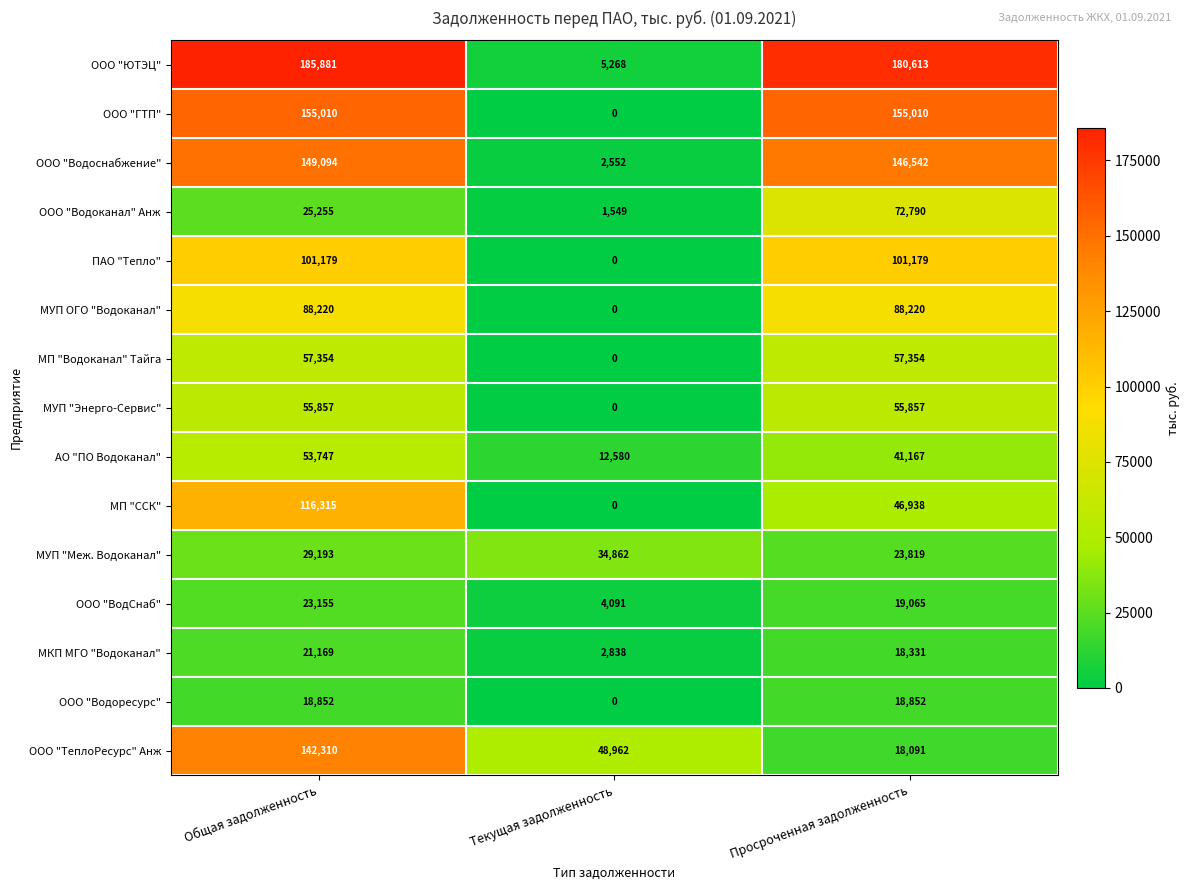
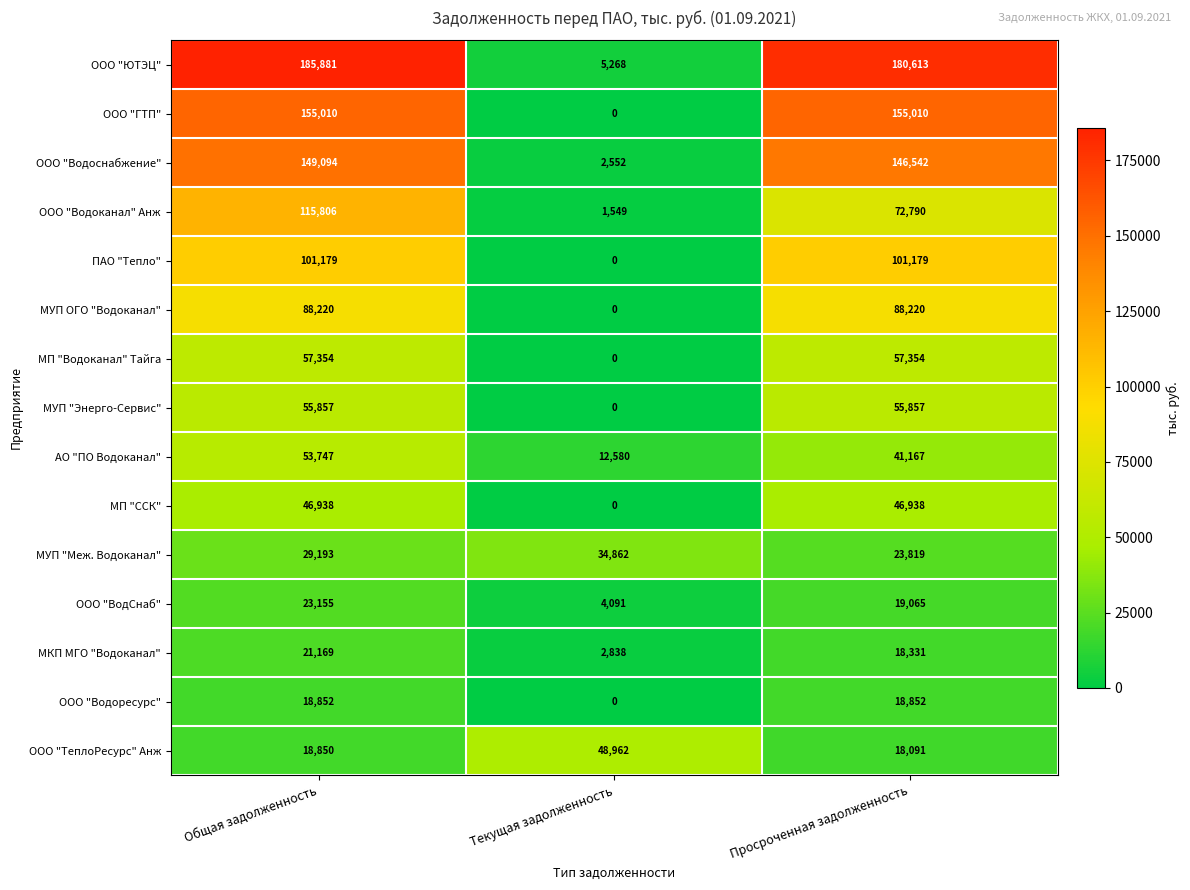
ООО "Водоканал" Анж, Общая задолженность: 25,255 -> 115,806
МП "ССК", Общая задолженность: 116,315 -> 46,938
ООО "ТеплоРесурс" Анж, Общая задолженность: 142,310 -> 18,850
